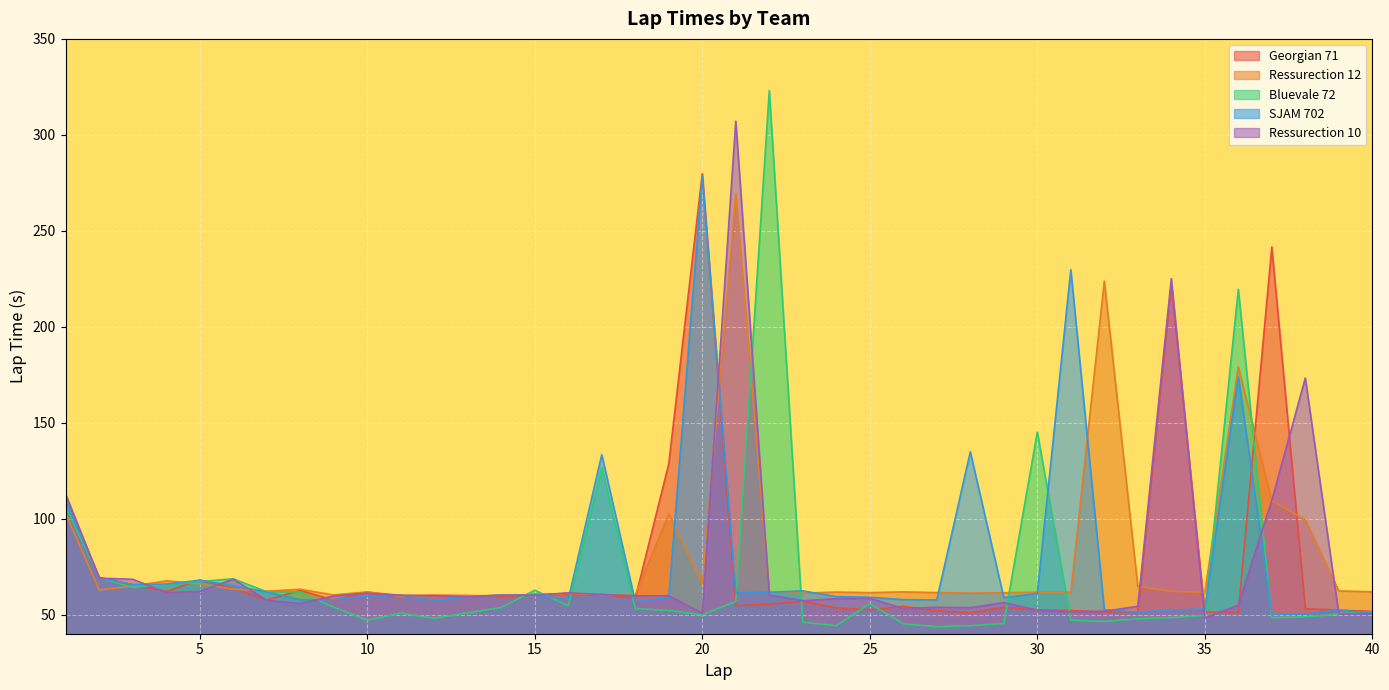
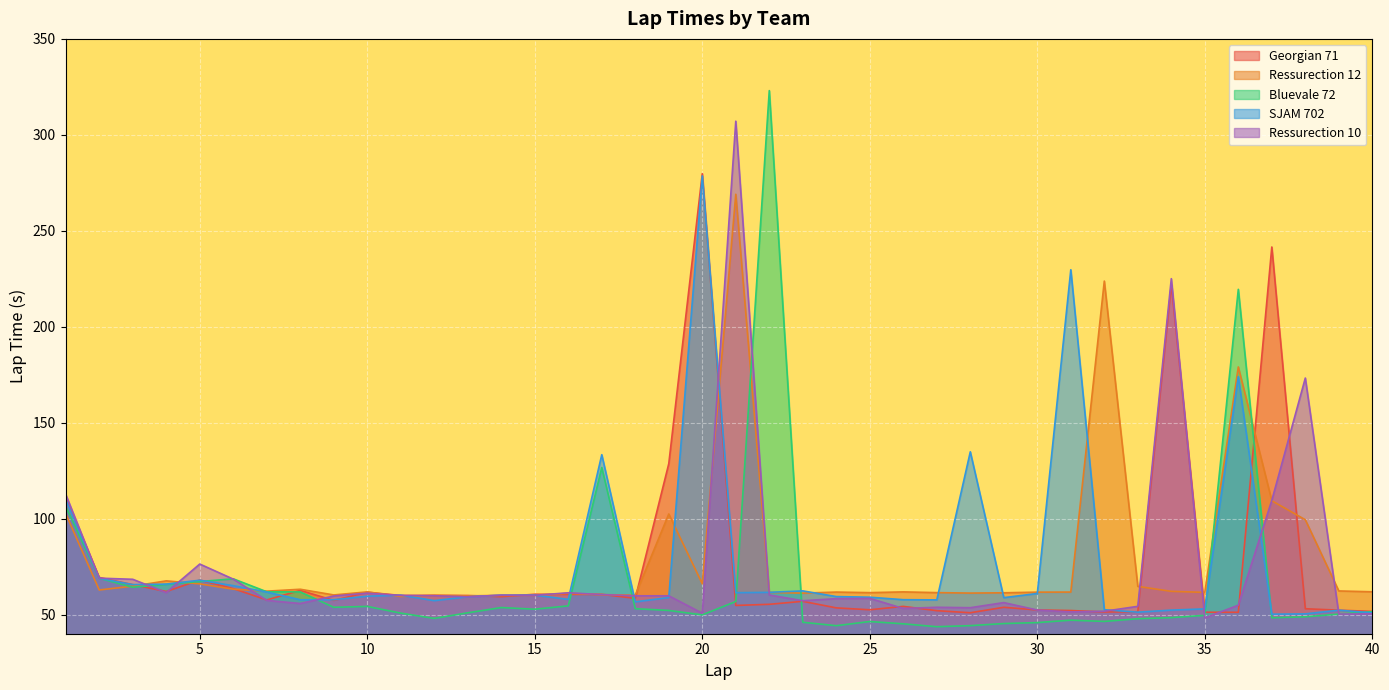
Ressurection 10, 5: 62 -> 76
Bluevale 72, 10: 47 -> 54
Bluevale 72, 15: 63 -> 53
Bluevale 72, 25: 56 -> 46
Bluevale 72, 30: 145 -> 46
